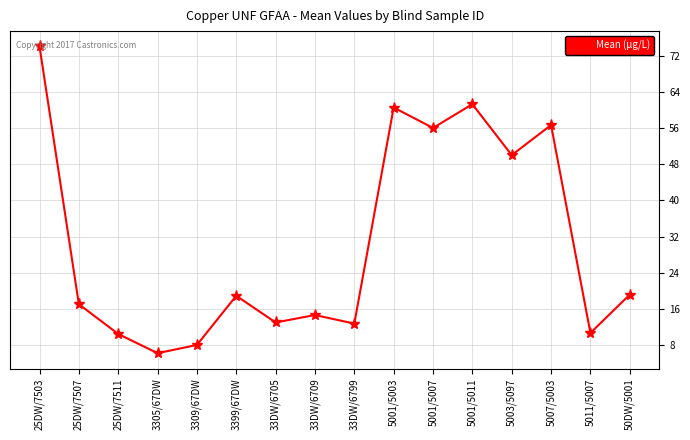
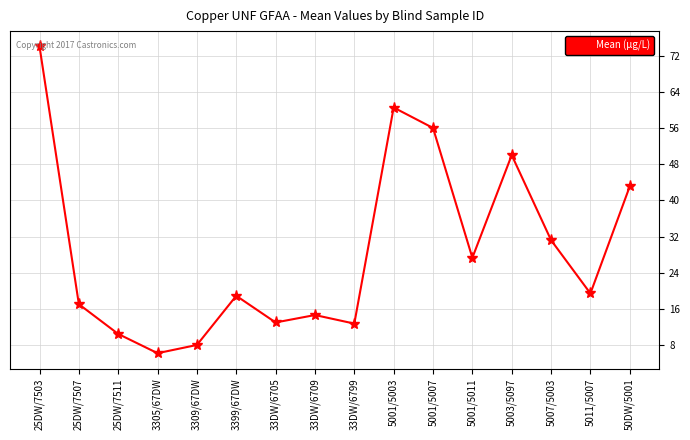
5001/5011: 61 -> 27
5007/5003: 57 -> 31
5011/5007: 11 -> 19
50DW/5001: 19 -> 43
